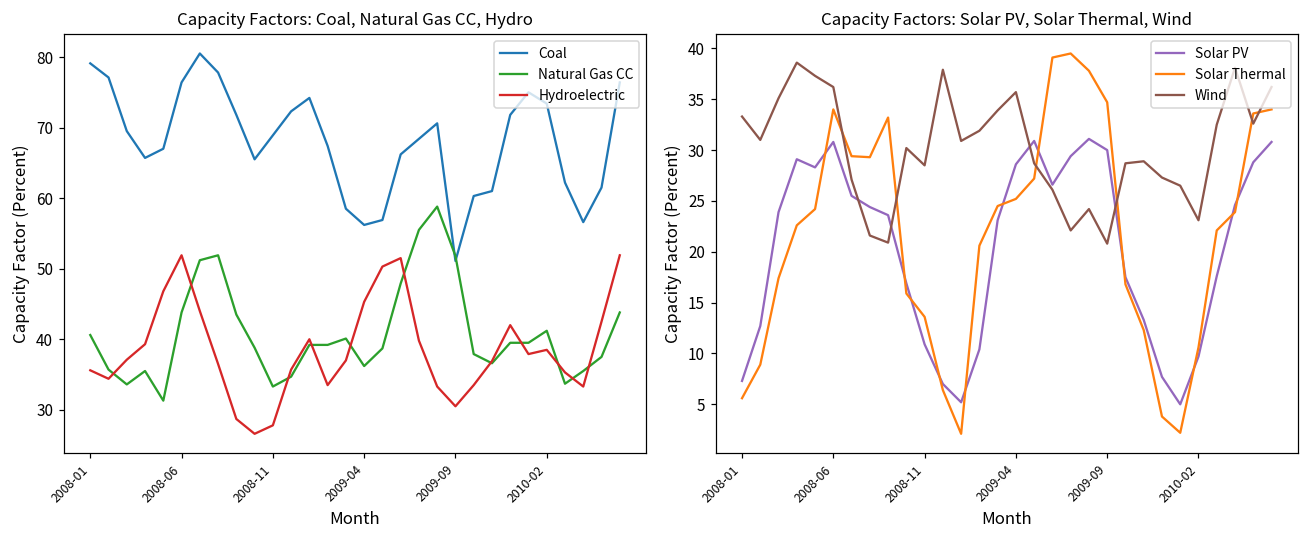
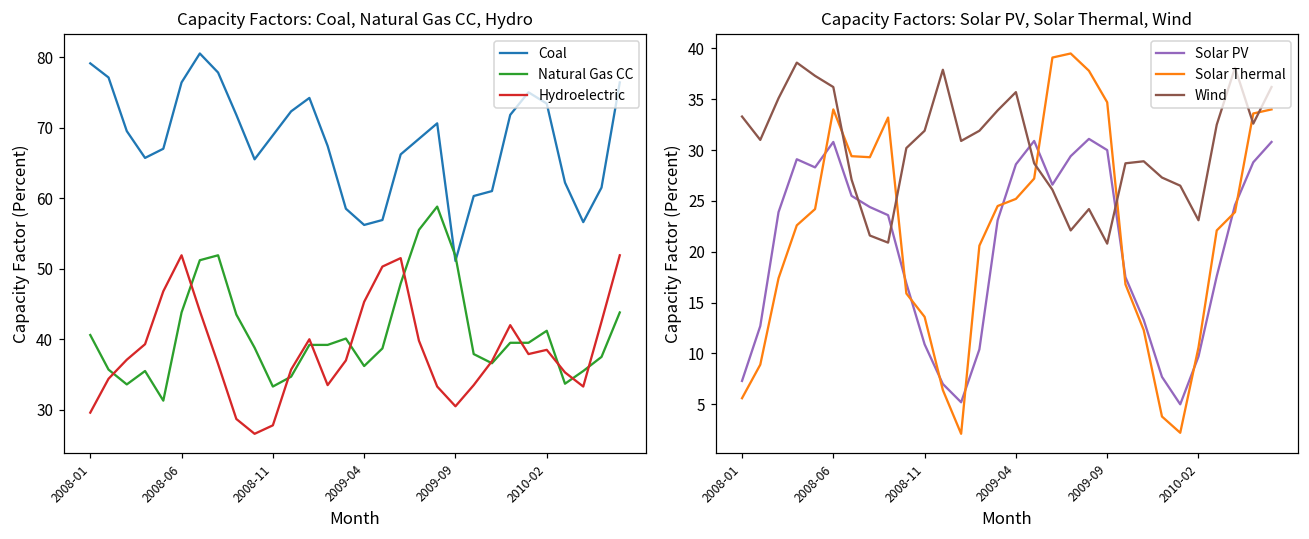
Capacity Factors: Coal, Natural Gas CC, Hydro, Hydroelectric, 2008-01: 36 -> 30
Capacity Factors: Solar PV, Solar Thermal, Wind, Wind, 2008-11: 29 -> 32
